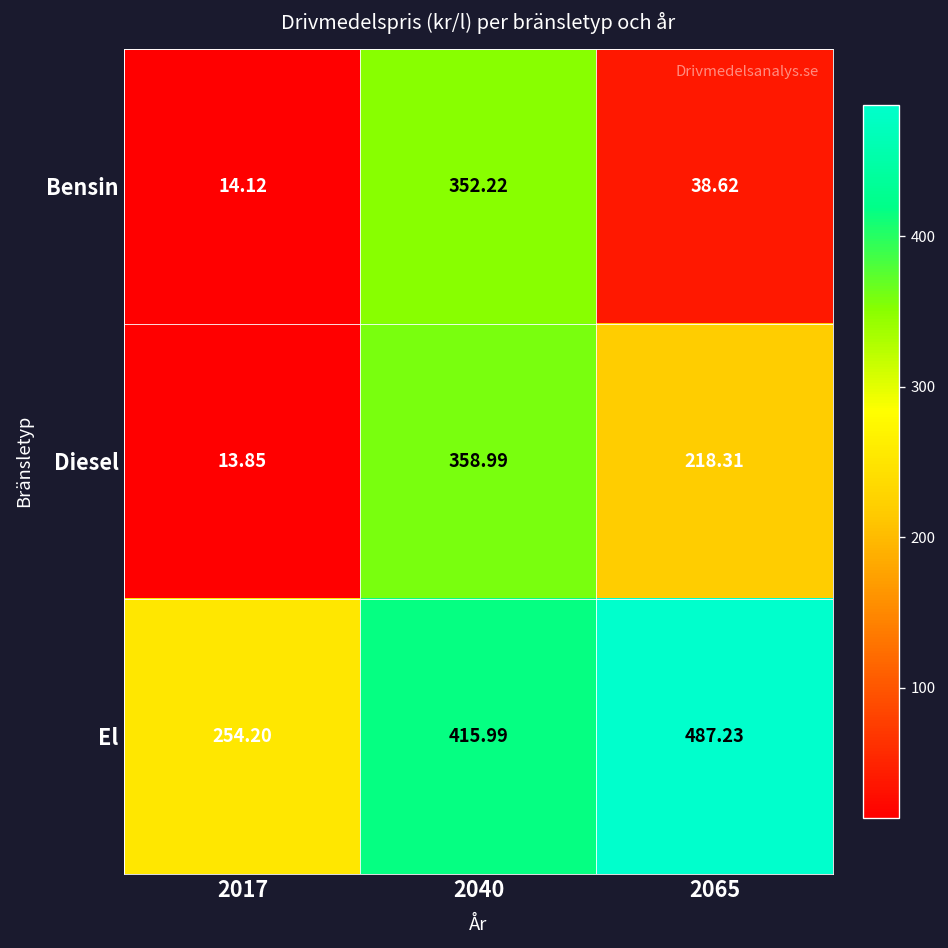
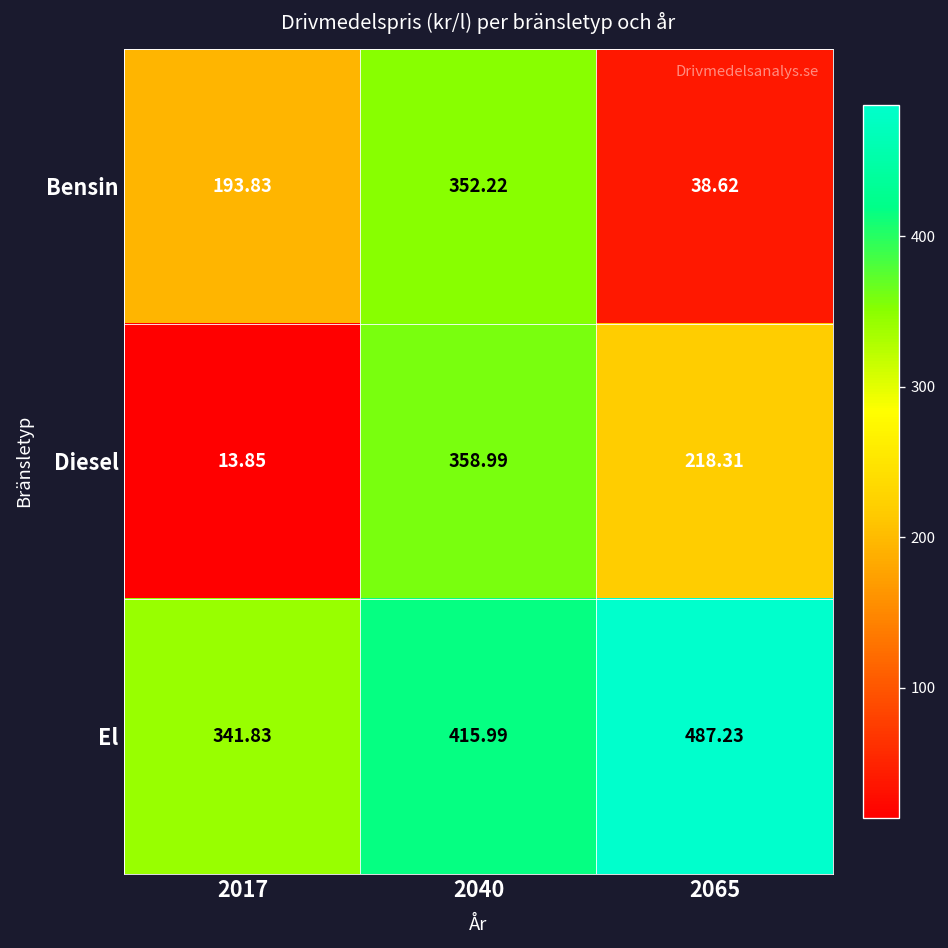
Bensin, 2017: 14.12 -> 193.83
El, 2017: 254.20 -> 341.83
